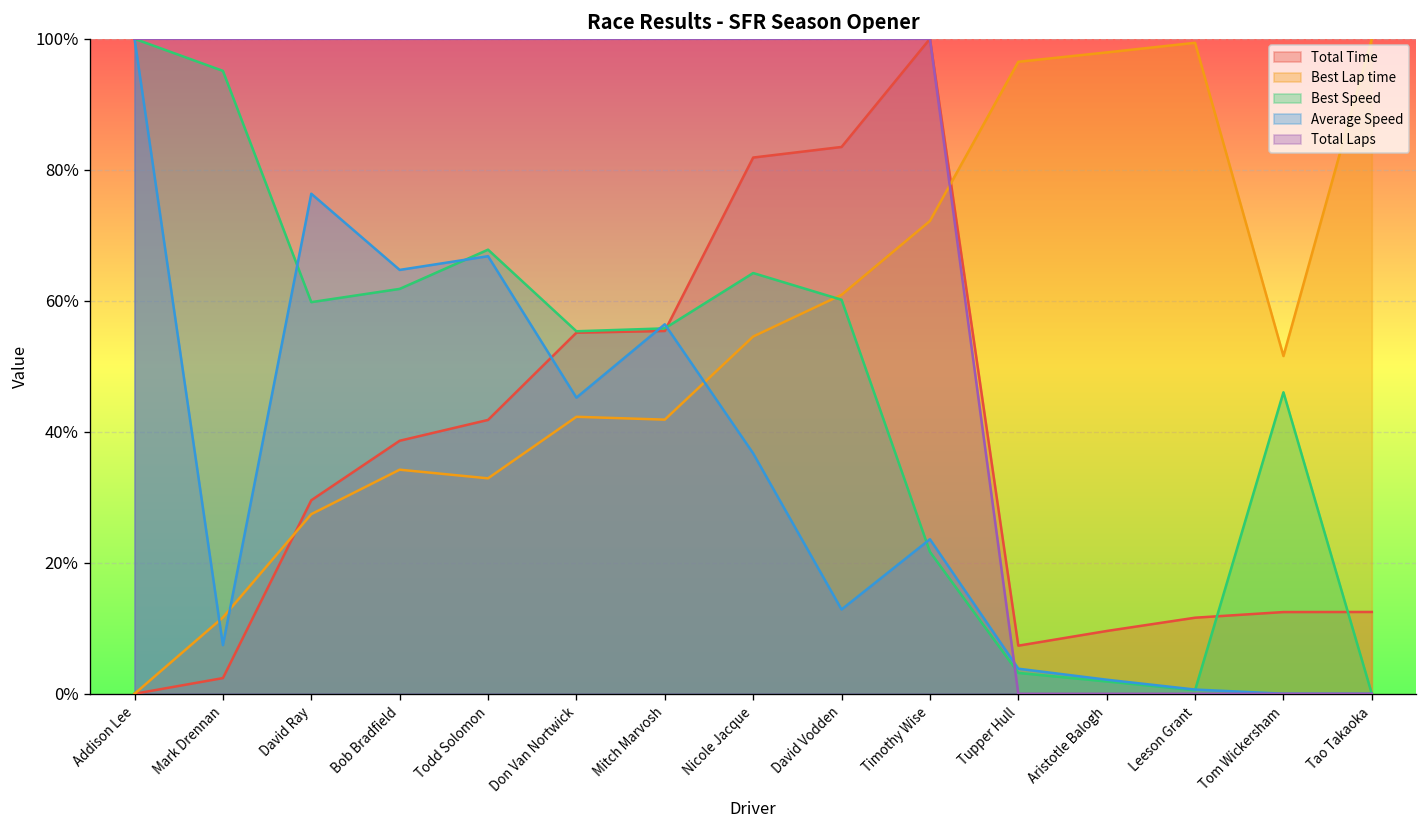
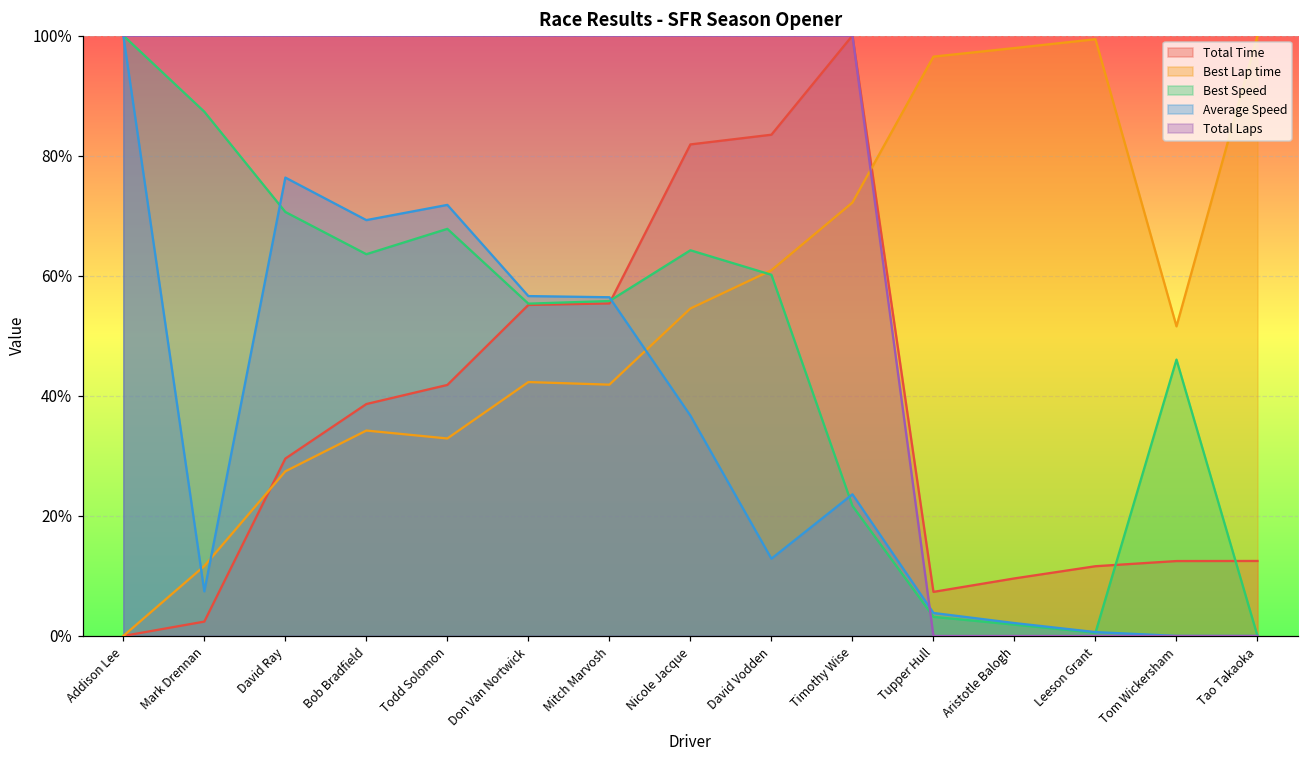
Best Speed, Mark Drennan: 95% -> 87%
Best Speed, David Ray: 60% -> 71%
Best Speed, Bob Bradfield: 62% -> 64%
Average Speed, Bob Bradfield: 65% -> 69%
Average Speed, Todd Solomon: 67% -> 72%
Average Speed, Don Van Nortwick: 45% -> 57%
